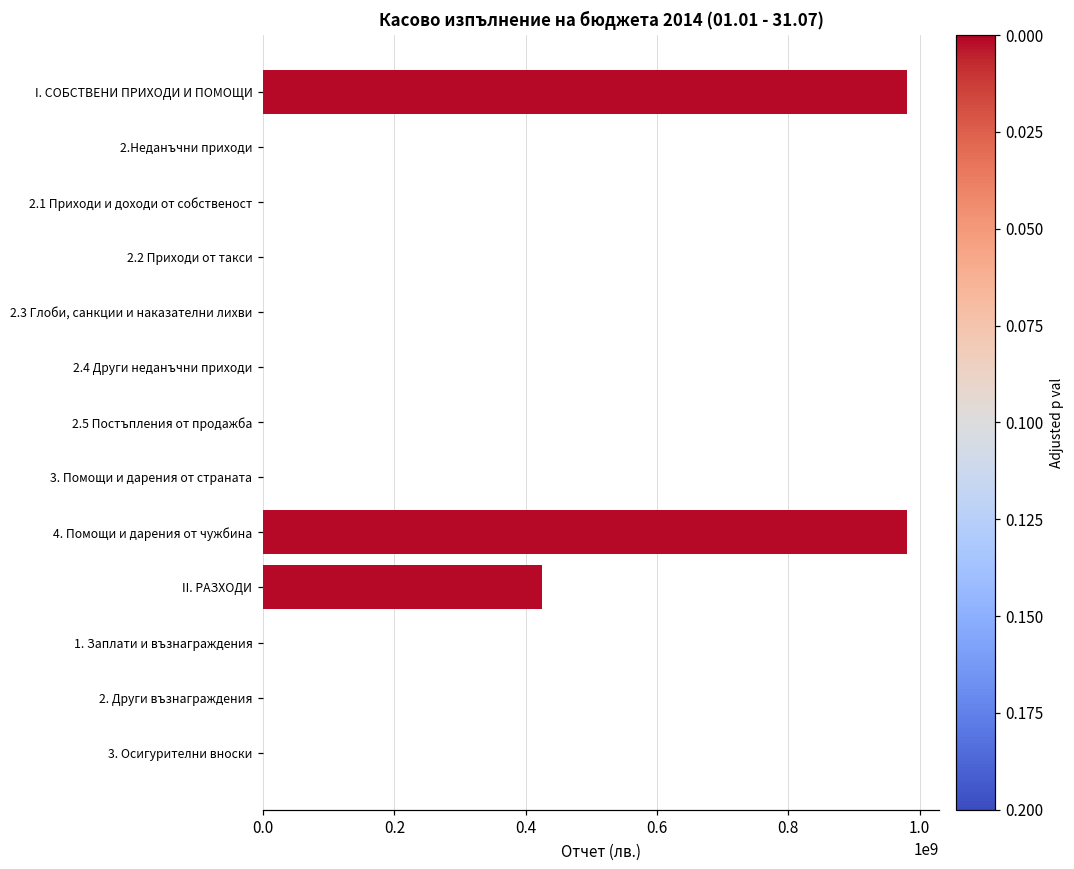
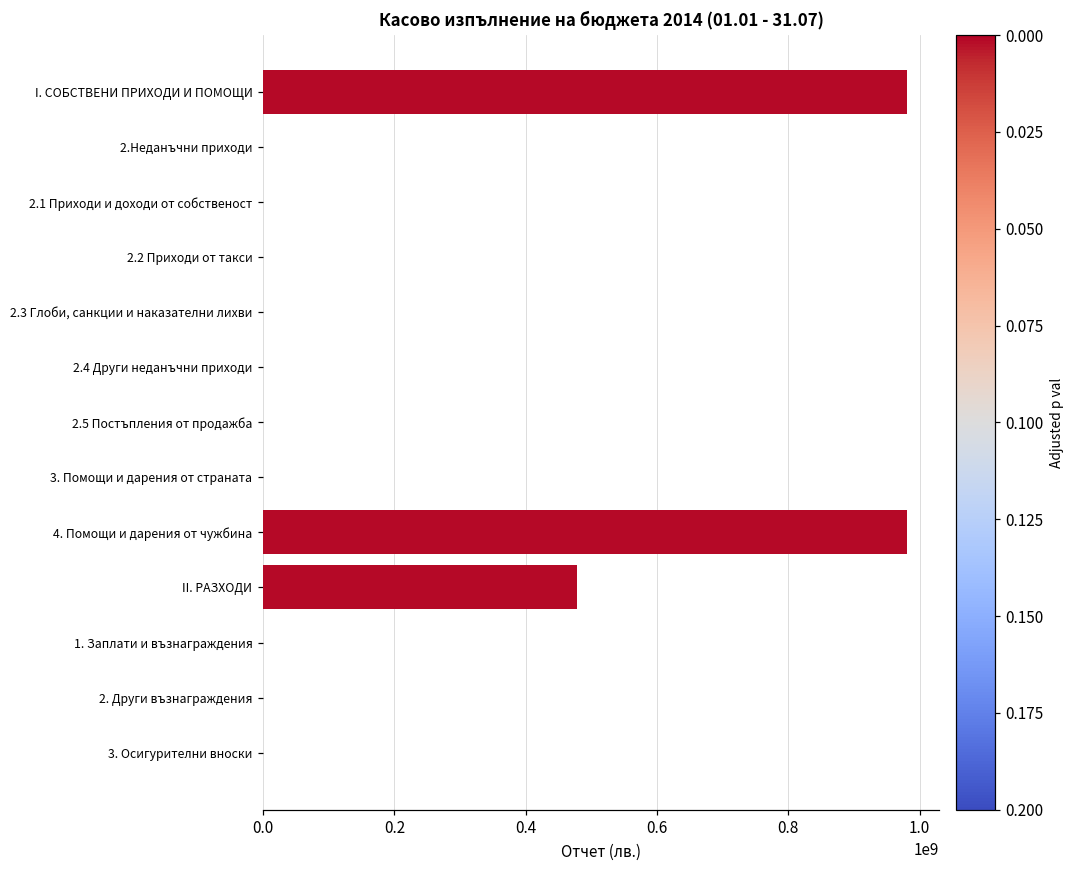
II. РАЗХОДИ: 420000000 -> 480000000
